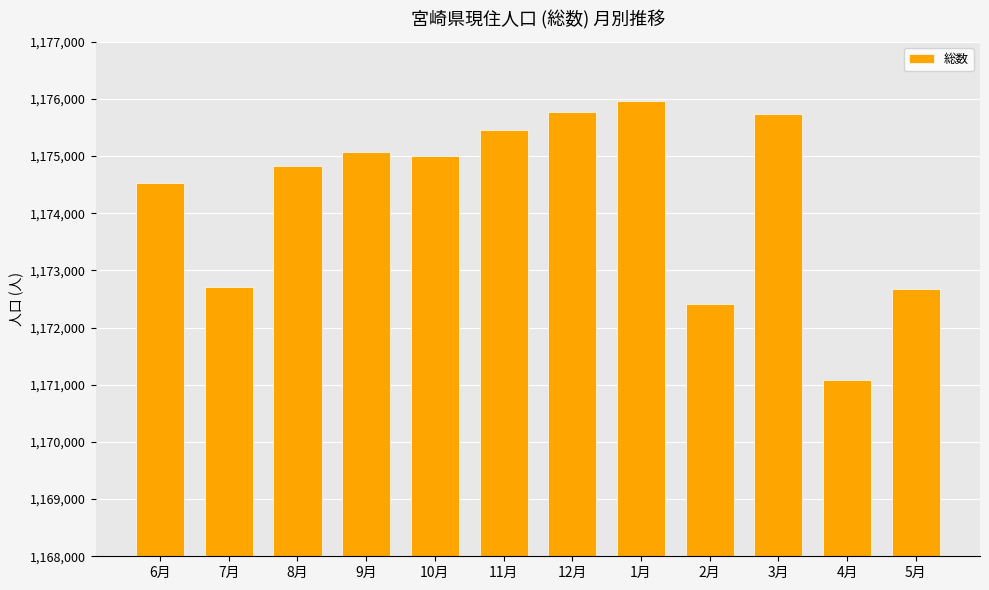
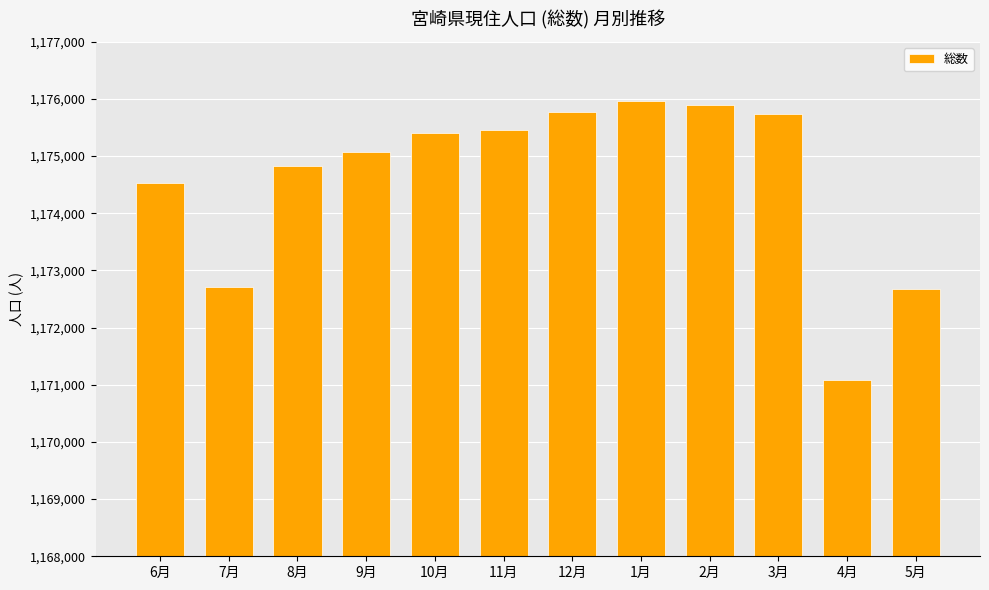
10月: 1,175,000 -> 1,175,400
2月: 1,172,400 -> 1,175,900
